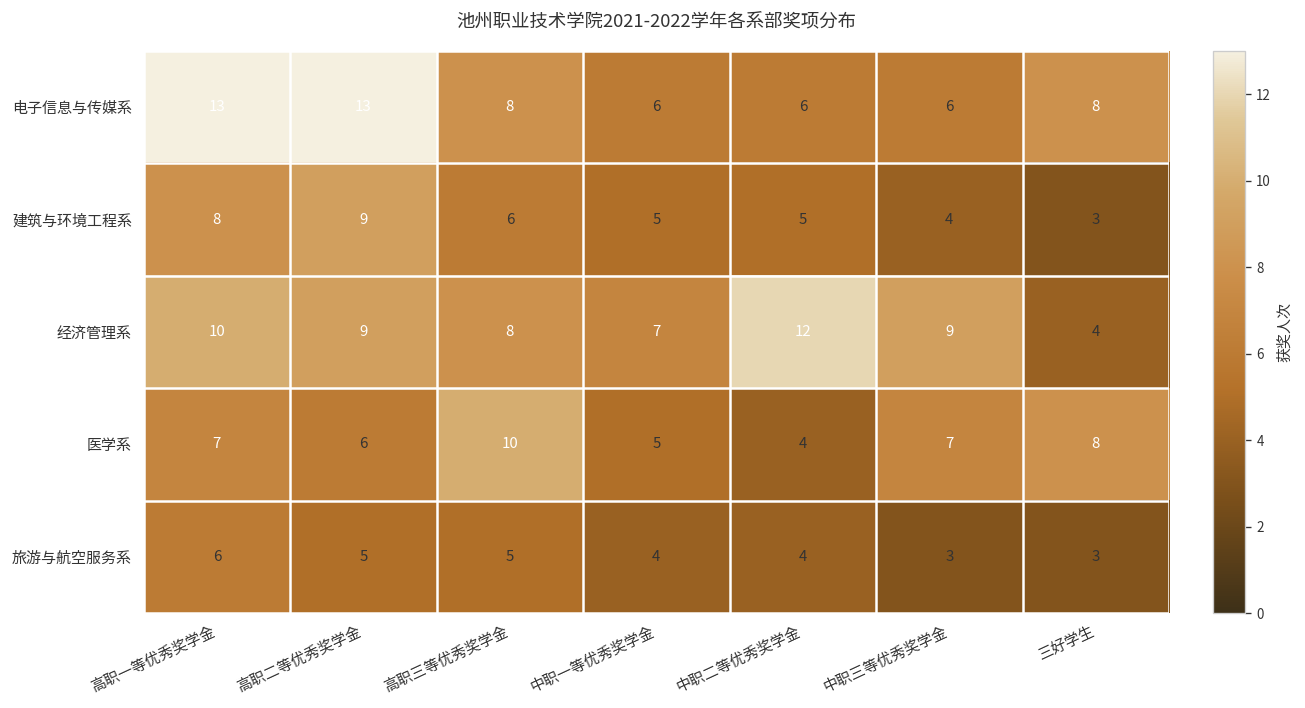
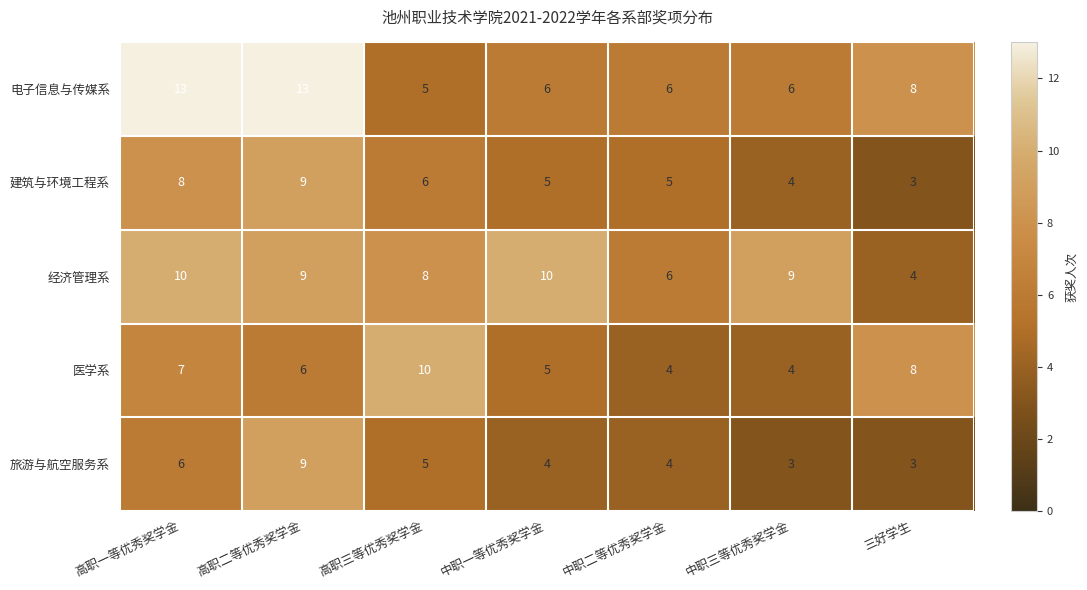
电子信息与传媒系, 高职三等优秀奖学金: 8 -> 5
经济管理系, 中职一等优秀奖学金: 7 -> 10
经济管理系, 中职二等优秀奖学金: 12 -> 6
医学系, 中职三等优秀奖学金: 7 -> 4
旅游与航空服务系, 高职二等优秀奖学金: 5 -> 9
